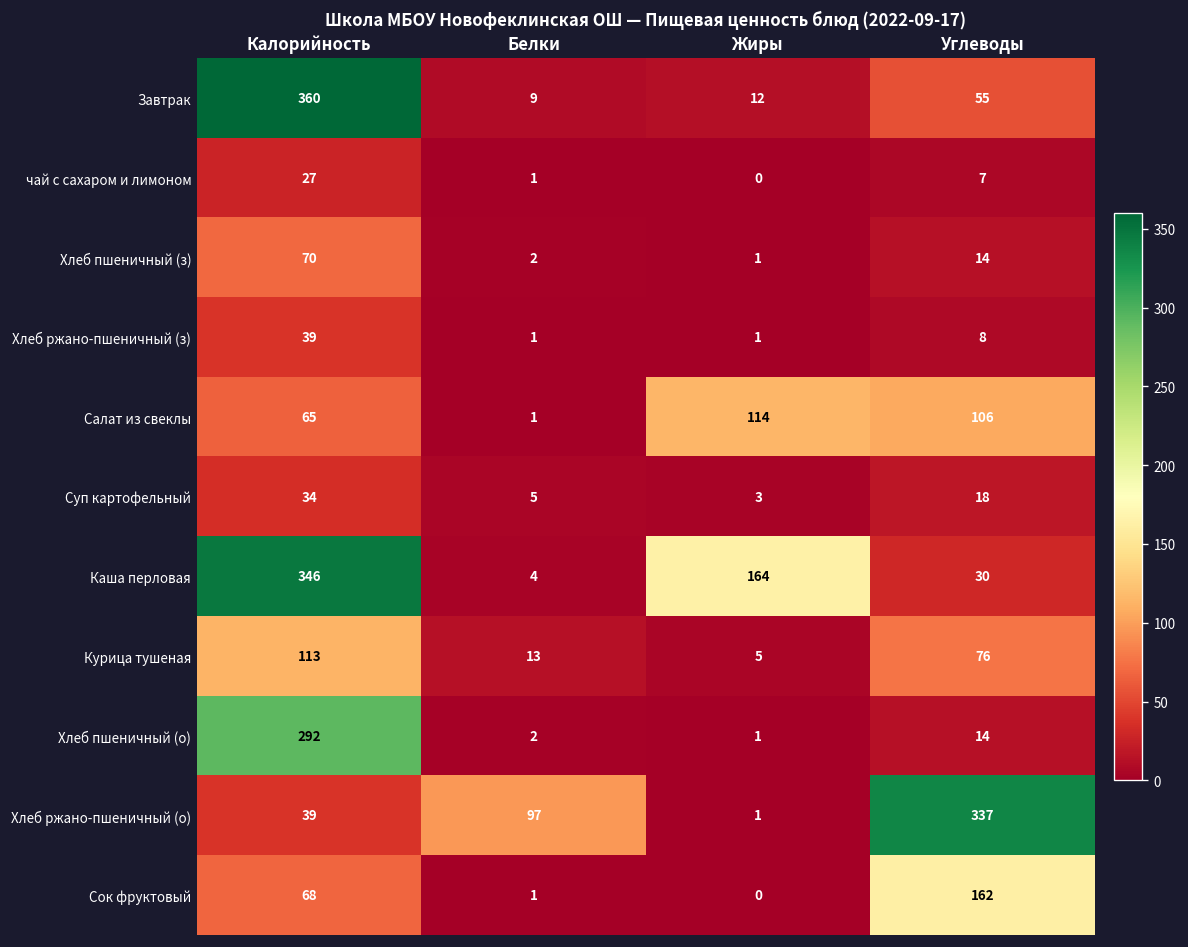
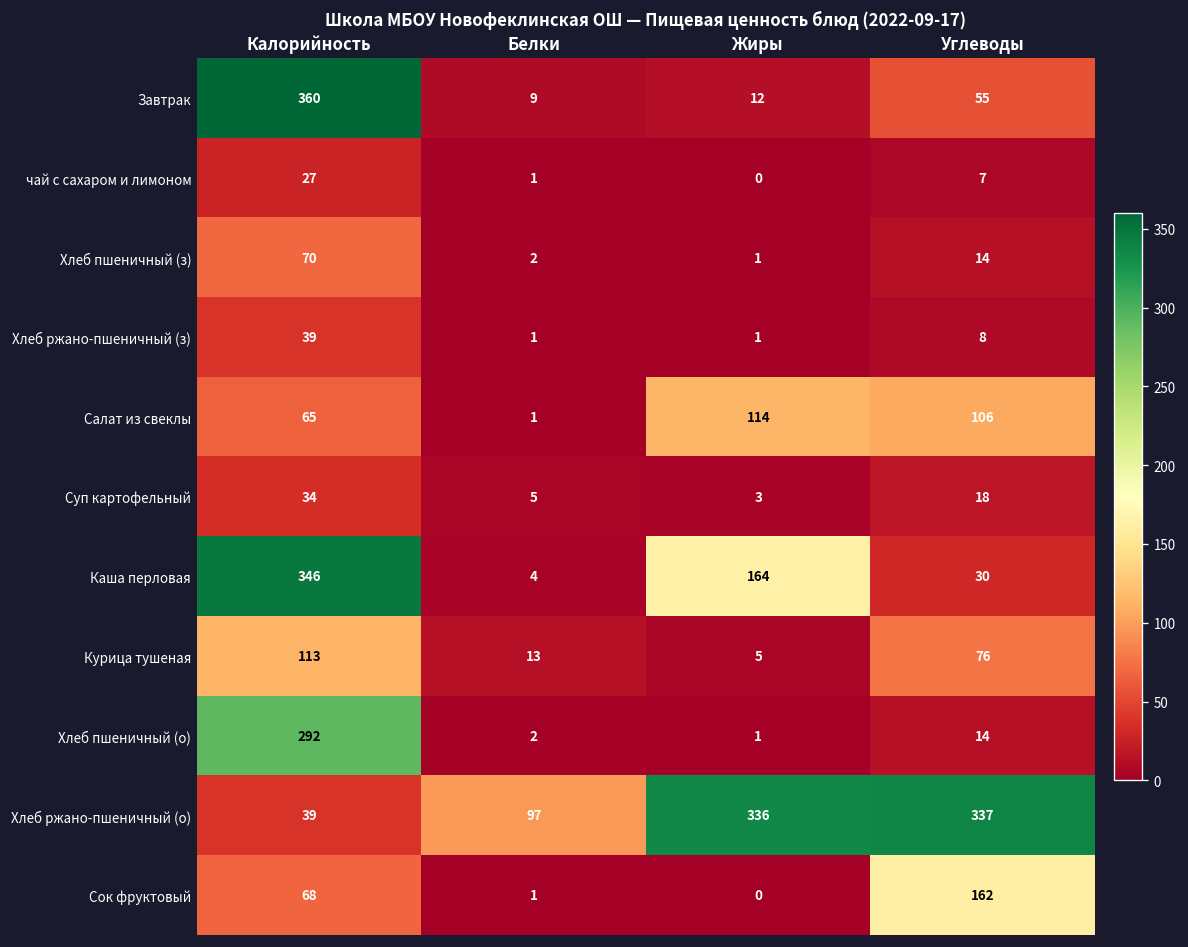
Хлеб ржано-пшеничный (о), Жиры: 1 -> 336
